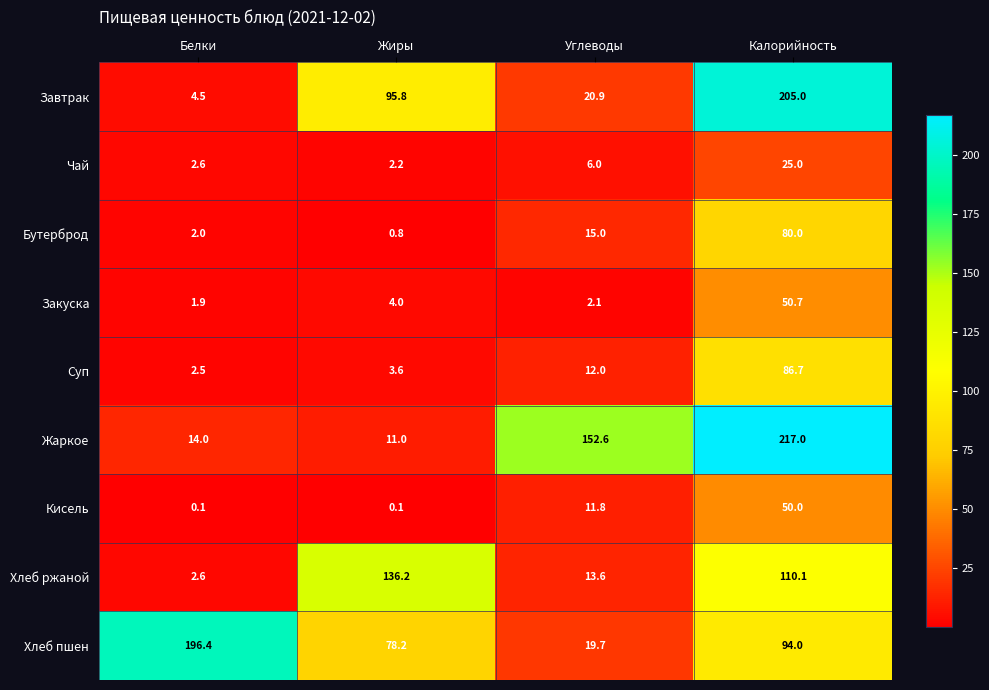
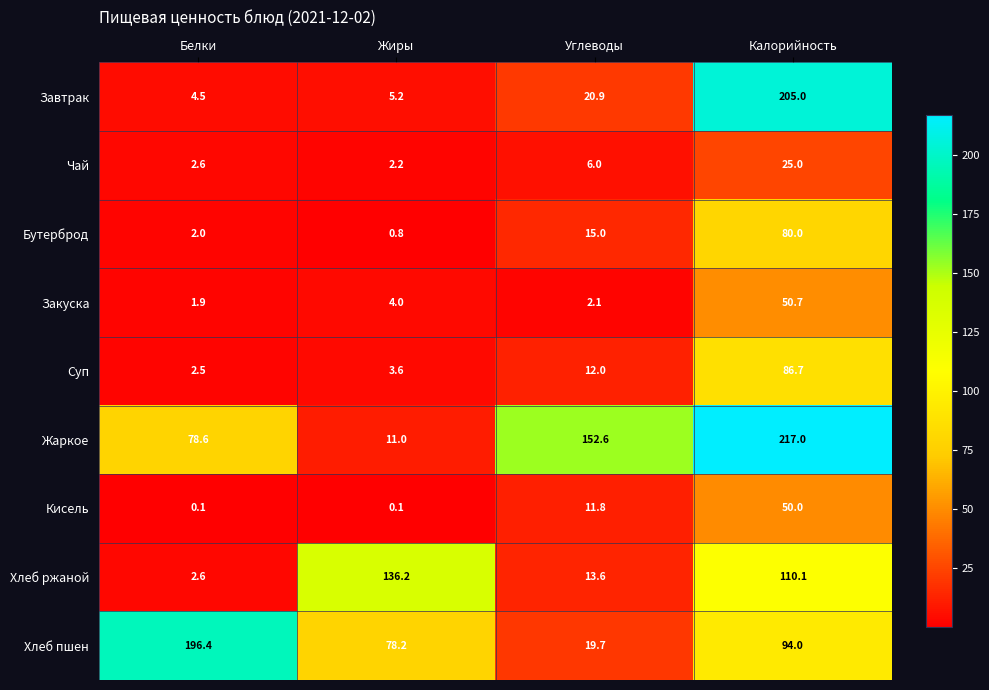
Завтрак, Жиры: 95.8 -> 5.2
Жаркое, Белки: 14.0 -> 78.6
